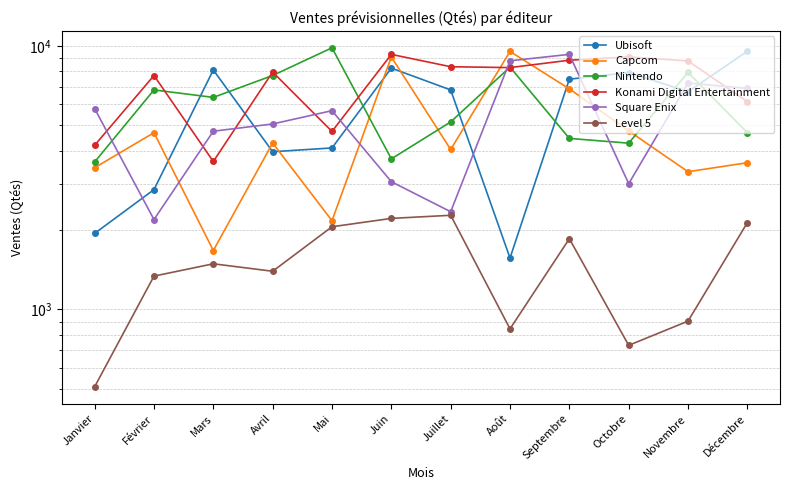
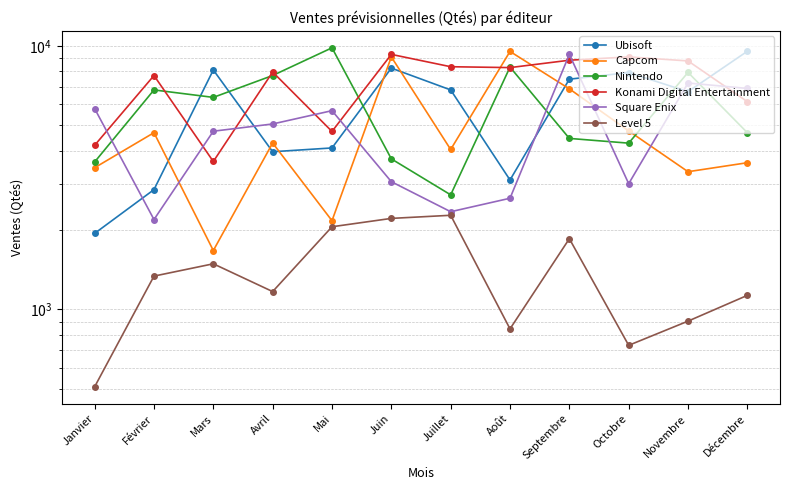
Level 5, Avril: 1400 -> 1200
Nintendo, Juillet: 5100 -> 2700
Ubisoft, Août: 1600 -> 3100
Square Enix, Août: 8800 -> 2600
Level 5, Décembre: 2100 -> 1130
